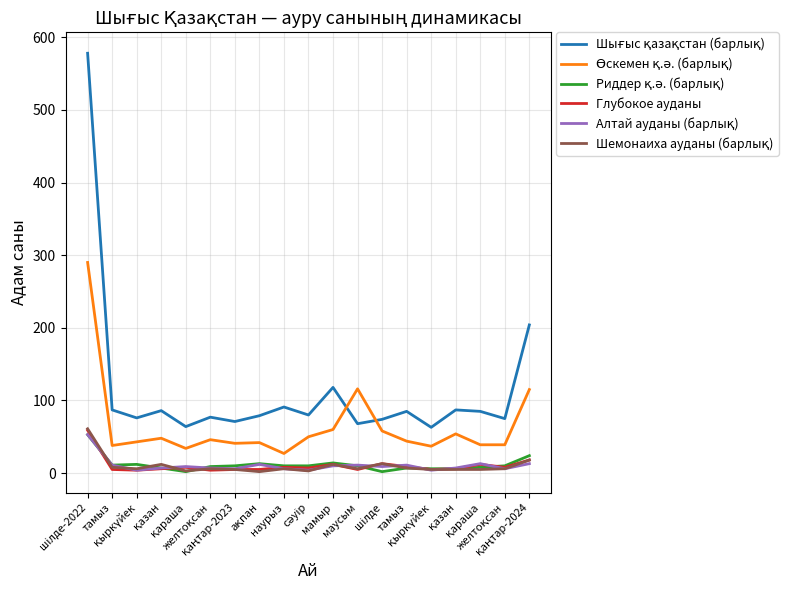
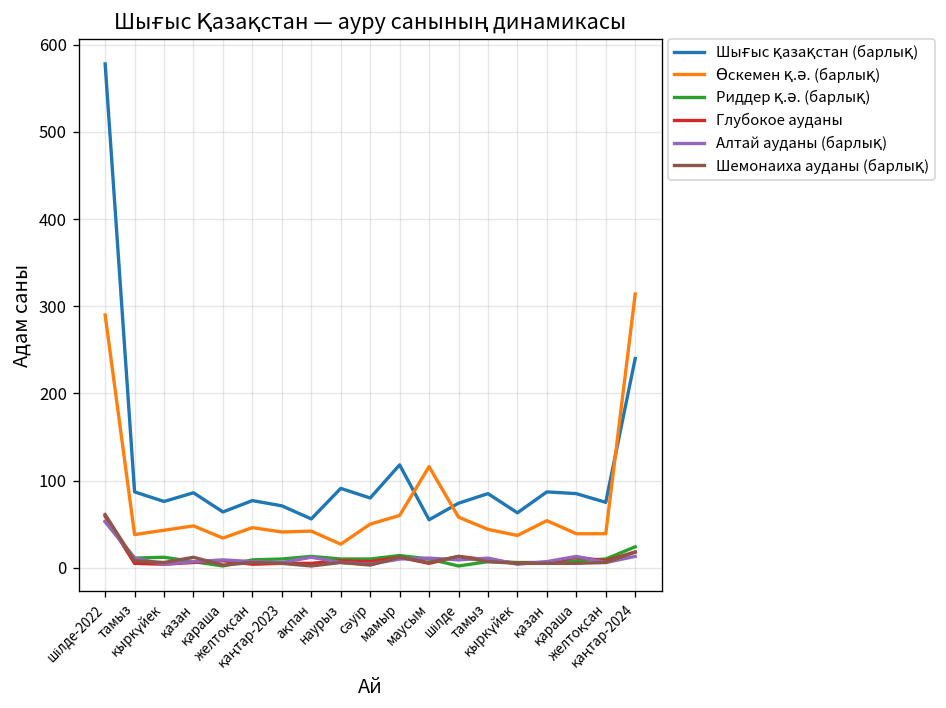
Шығыс қазақстан (барлық), ақпан: 80 -> 60
Шығыс қазақстан (барлық), маусым: 70 -> 60
Шығыс қазақстан (барлық), қаңтар-2024: 200 -> 240
Өскемен қ.ә. (барлық), қаңтар-2024: 120 -> 310
